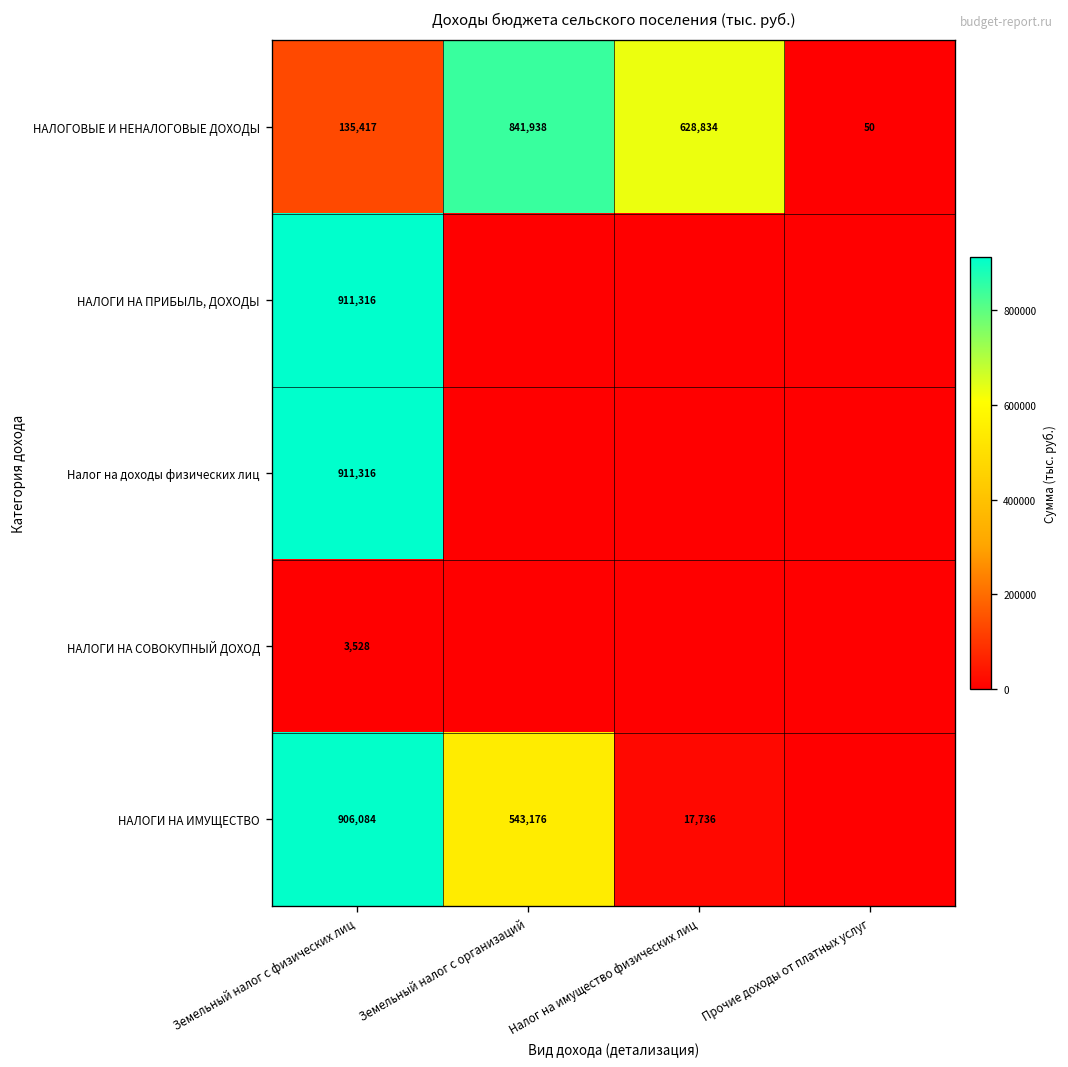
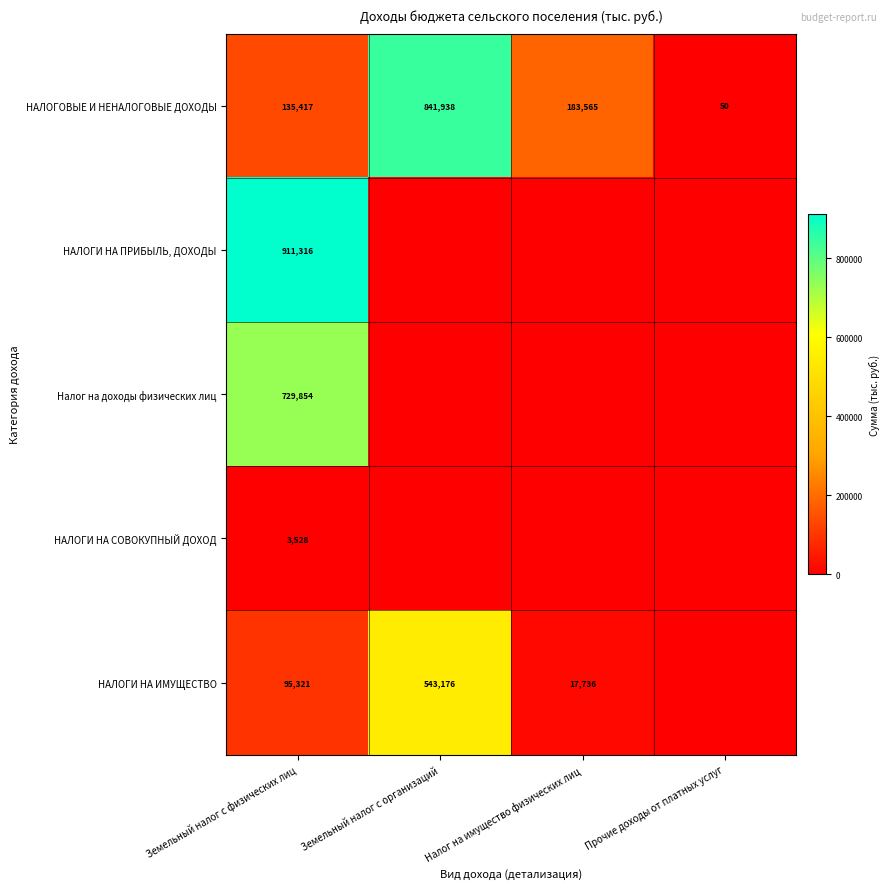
НАЛОГОВЫЕ И НЕНАЛОГОВЫЕ ДОХОДЫ, Налог на имущество физических лиц: 628,834 -> 183,565
Налог на доходы физических лиц, Земельный налог с физических лиц: 911,316 -> 729,854
НАЛОГИ НА ИМУЩЕСТВО, Земельный налог с физических лиц: 906,084 -> 95,321
